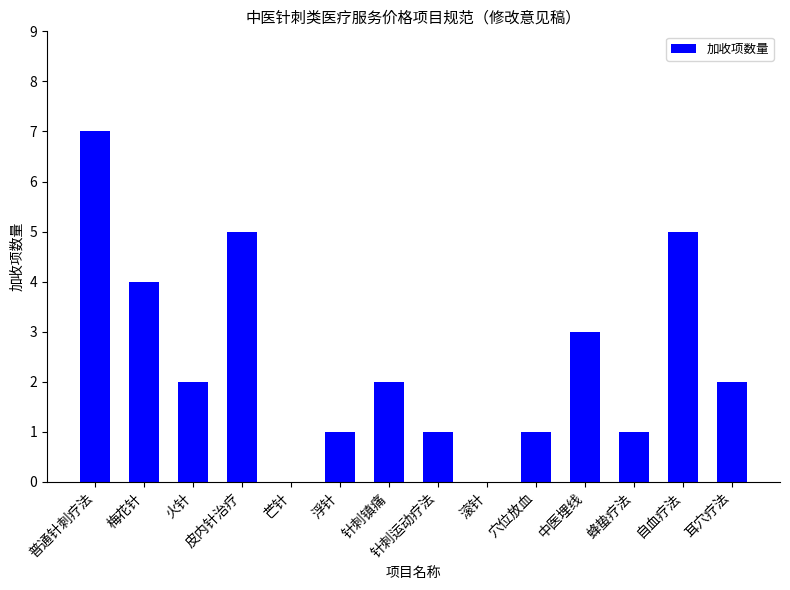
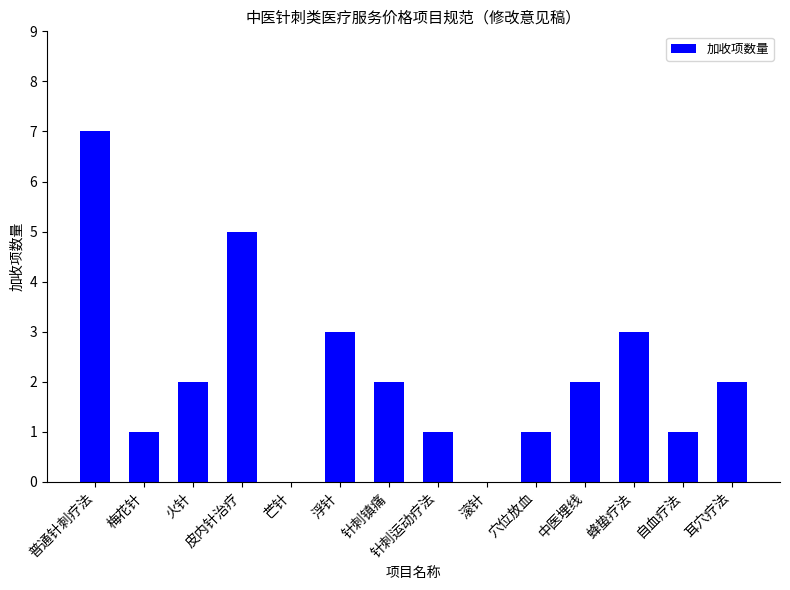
梅花针: 4 -> 1
浮针: 1 -> 3
中医埋线: 3 -> 2
蜂蛰疗法: 1 -> 3
自血疗法: 5 -> 1
